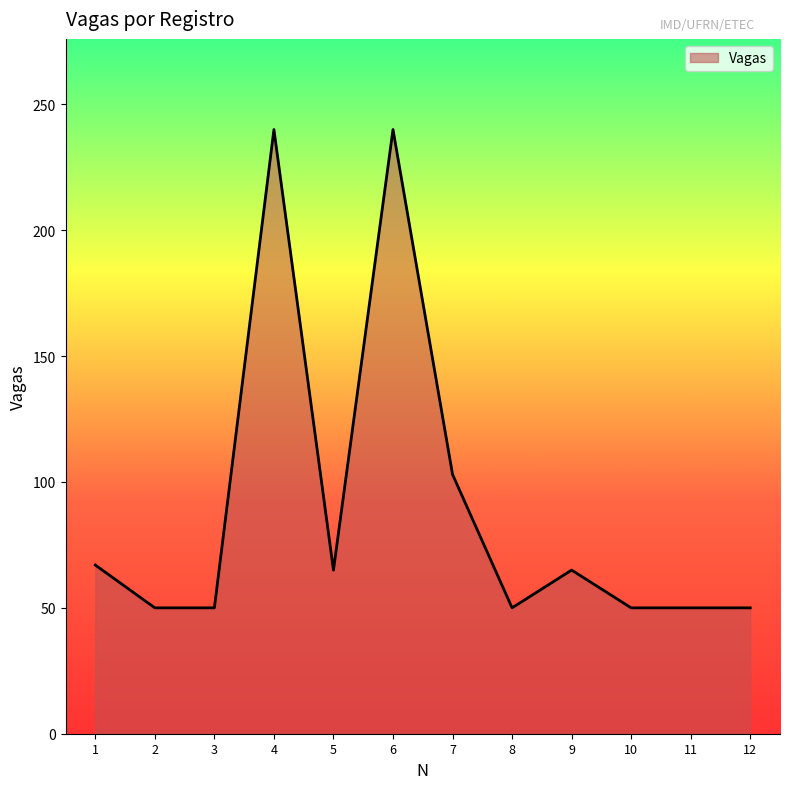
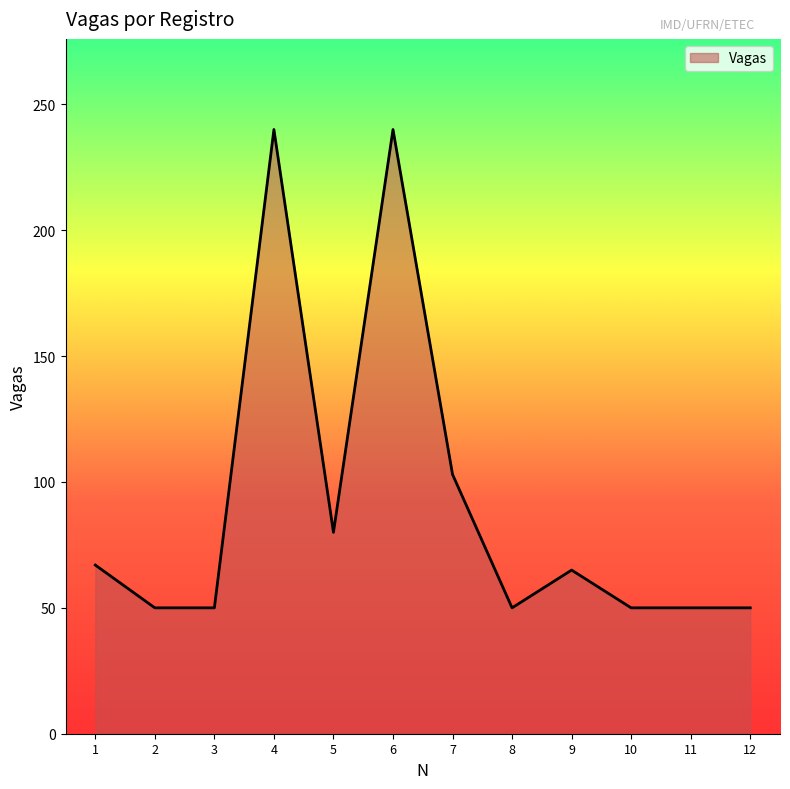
5: 65 -> 80
